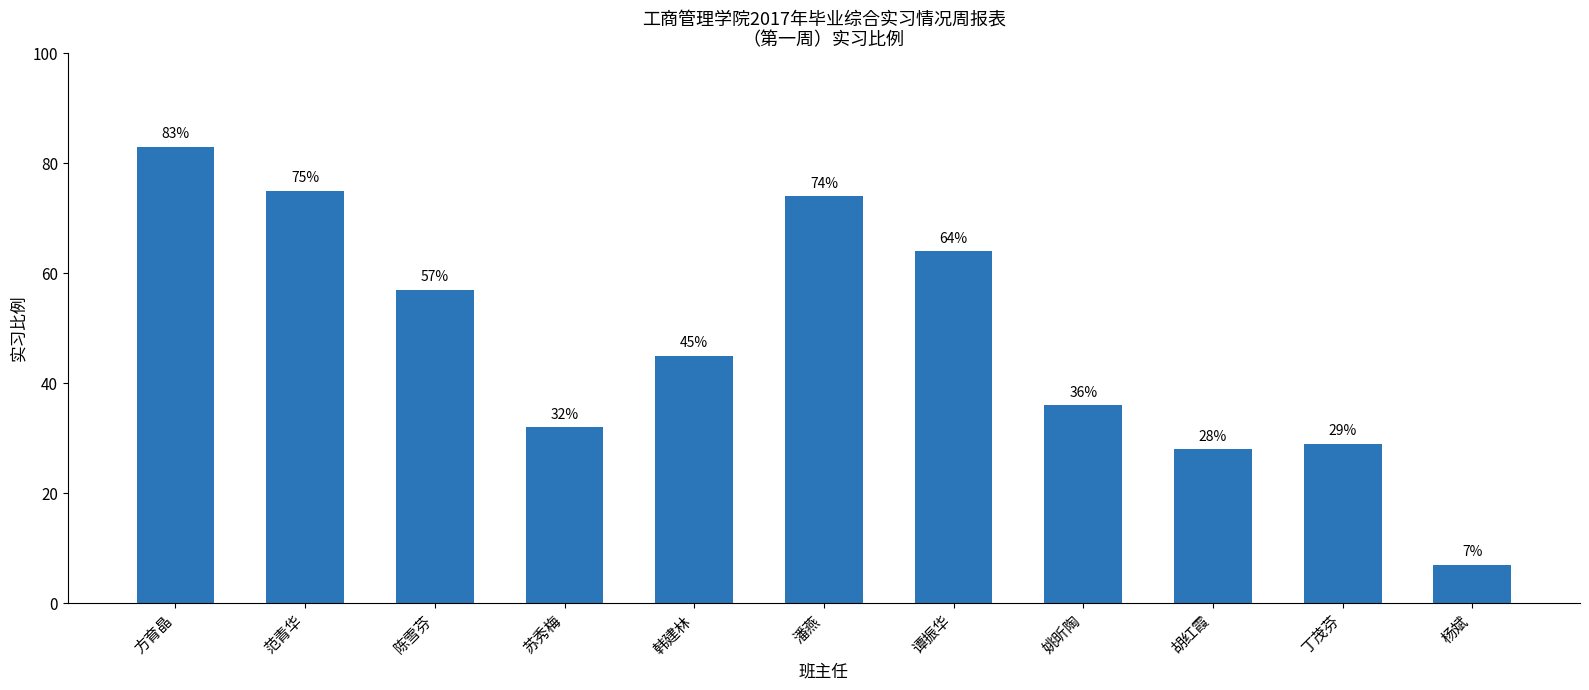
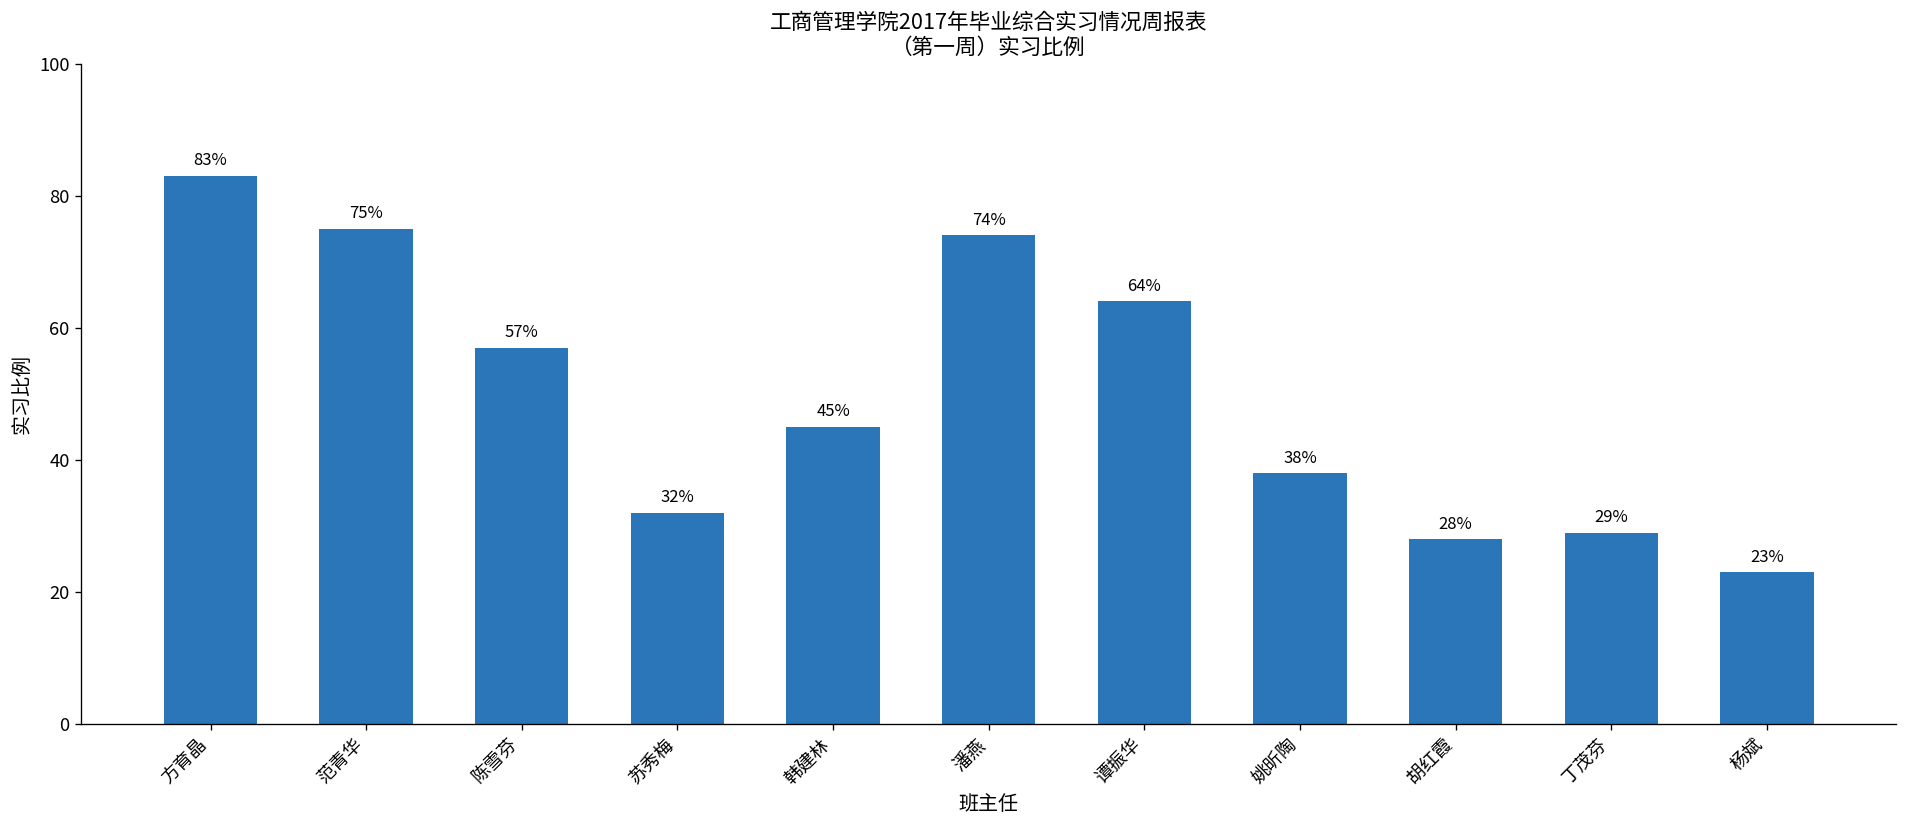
姚昕陶: 36% -> 38%
杨斌: 7% -> 23%
